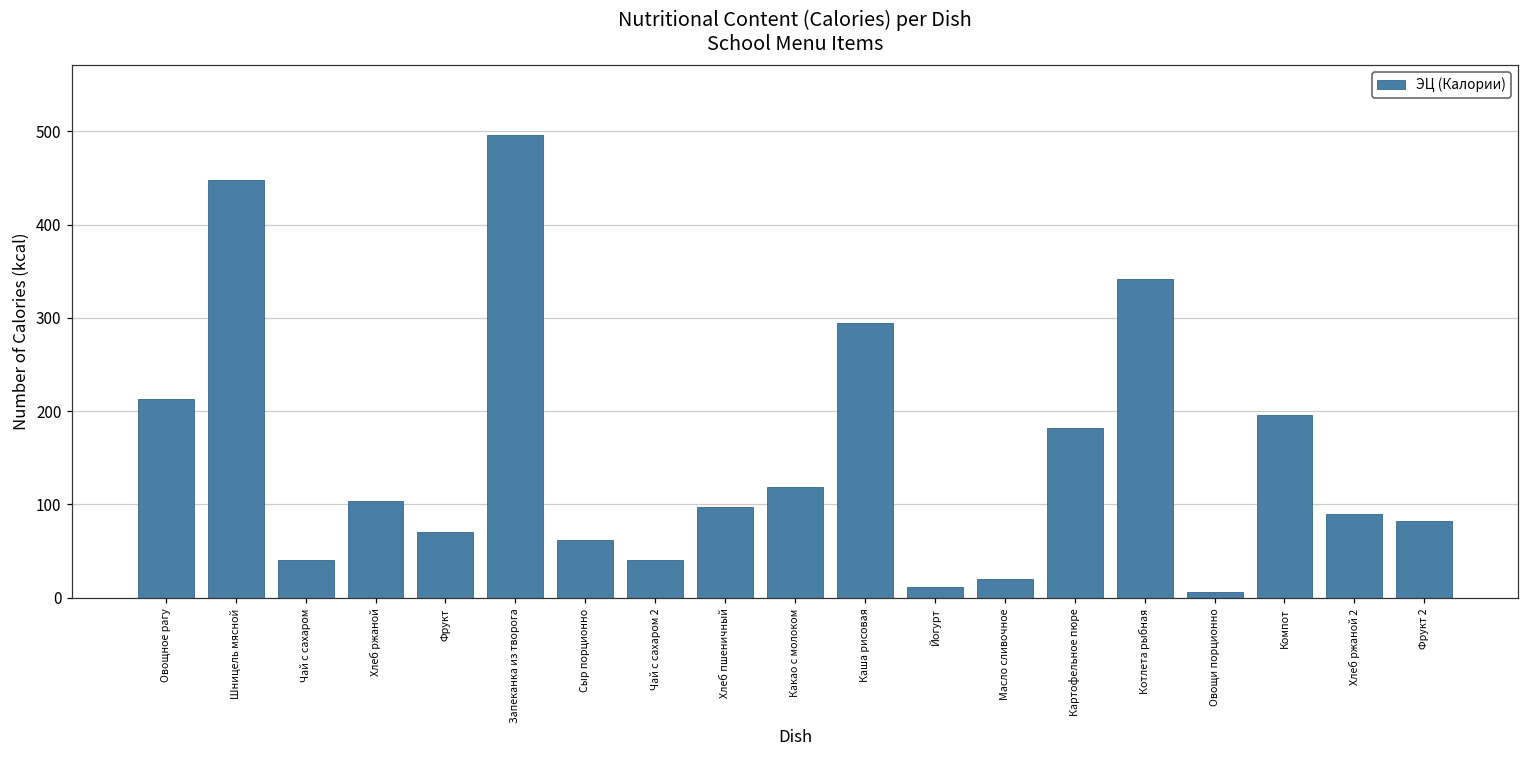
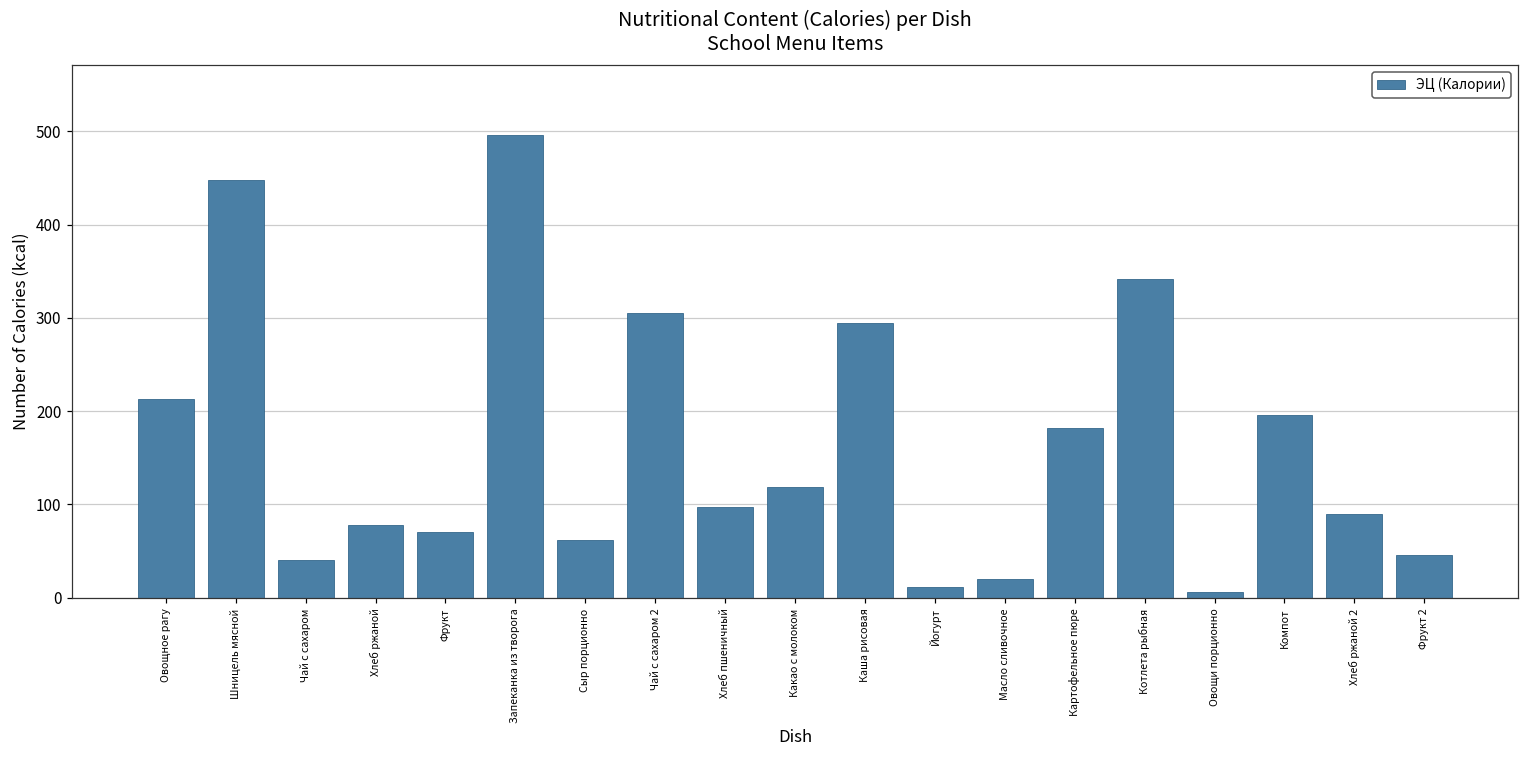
Хлеб ржаной: 100 -> 80
Чай с сахаром 2: 40 -> 310
Фрукт 2: 80 -> 50
